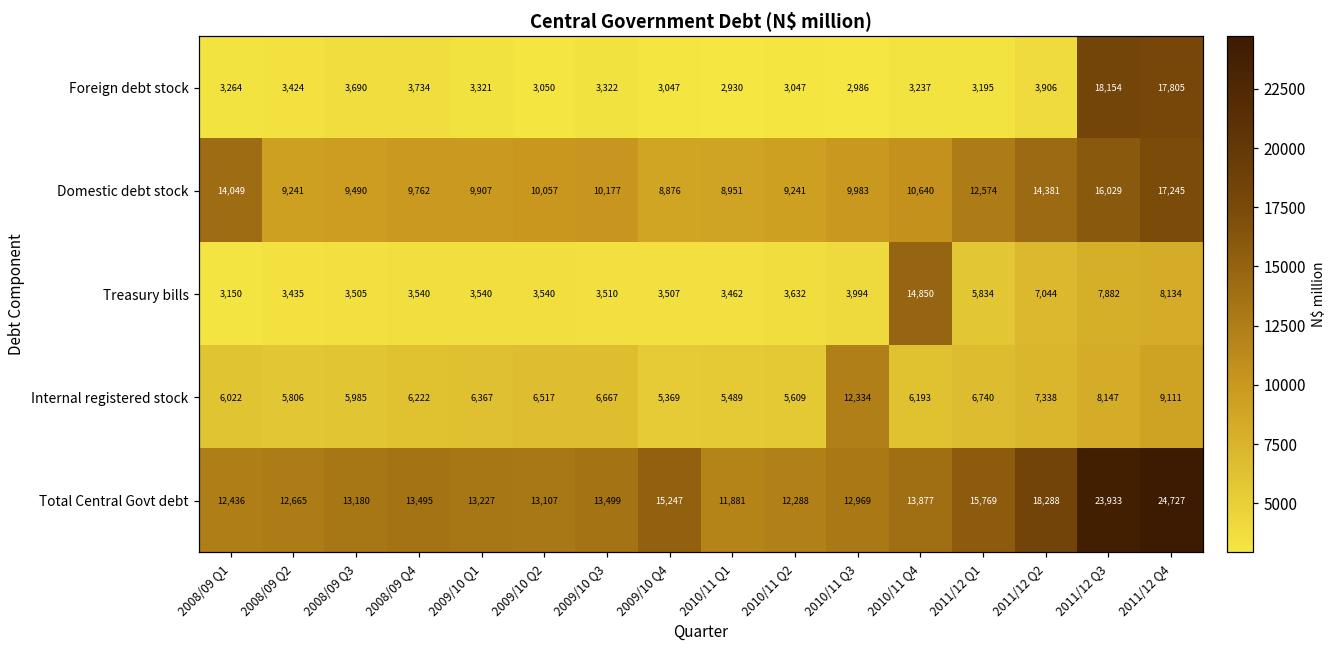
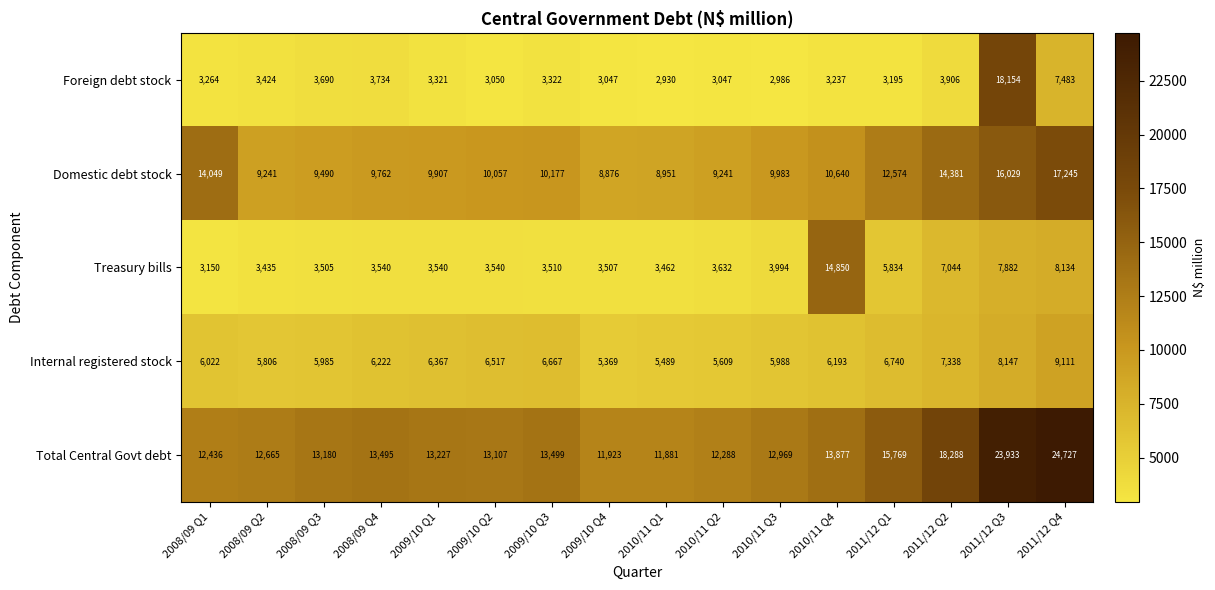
Foreign debt stock, 2011/12 Q4: 17,805 -> 7,483
Internal registered stock, 2010/11 Q3: 12,334 -> 5,988
Total Central Govt debt, 2009/10 Q4: 15,247 -> 11,923
